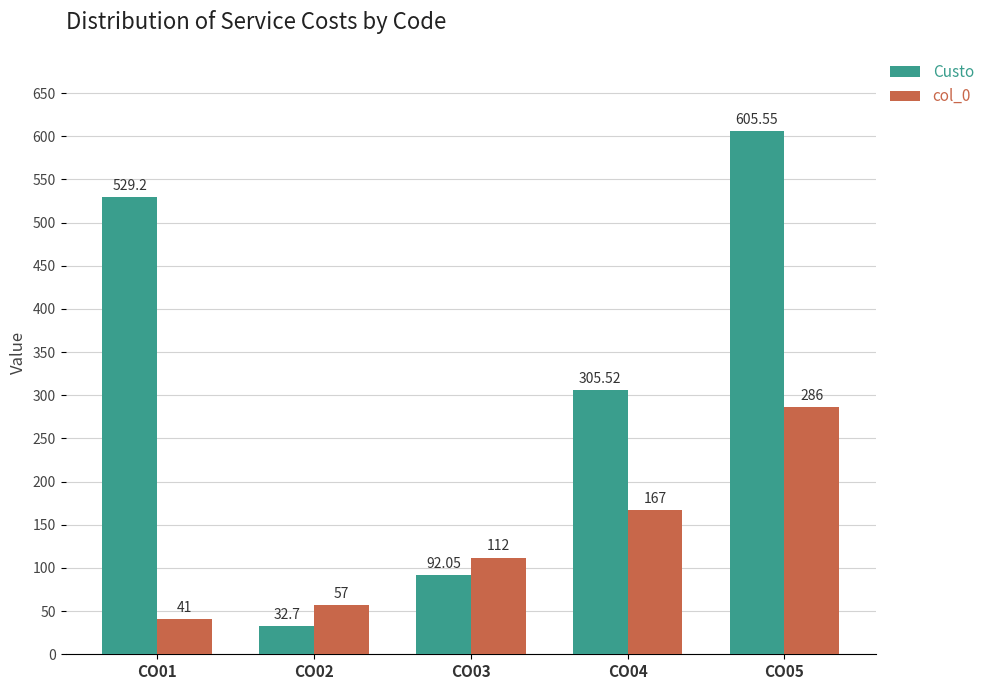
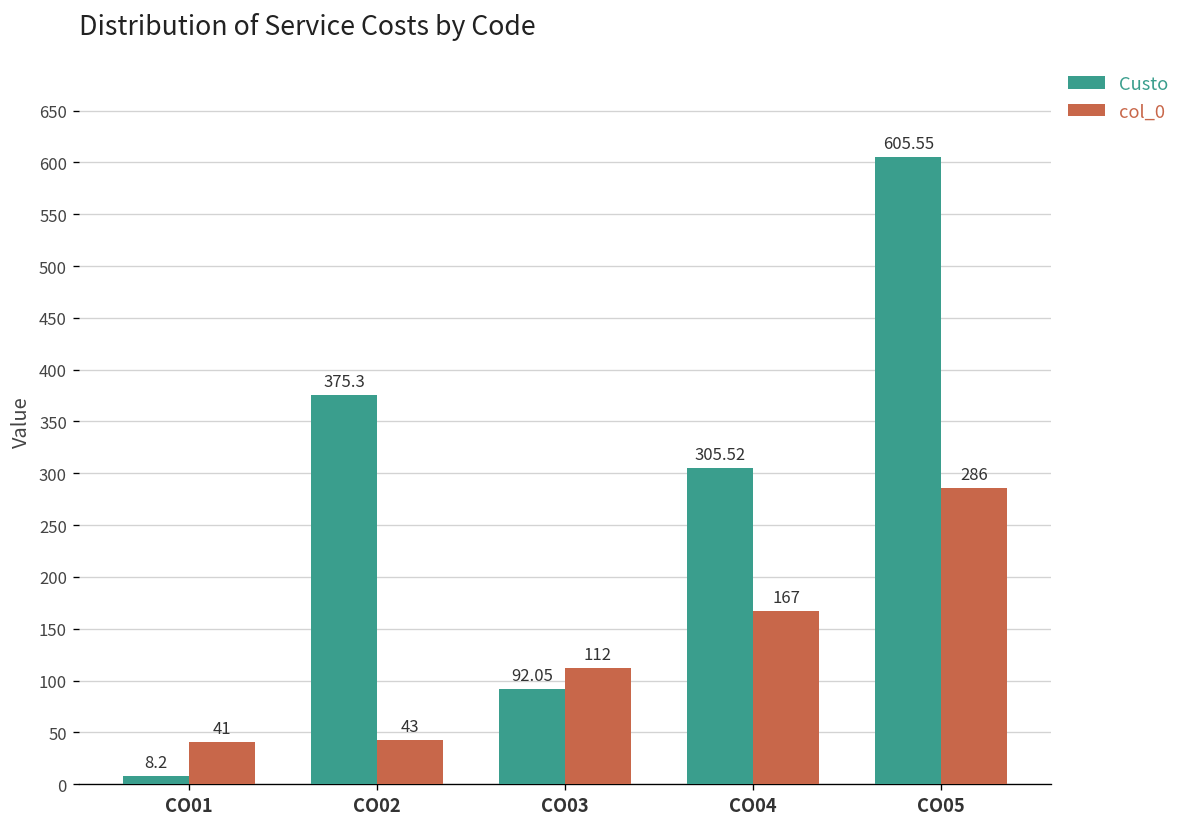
Custo, CO01: 529.2 -> 8.2
Custo, CO02: 32.7 -> 375.3
col_0, CO02: 57 -> 43
